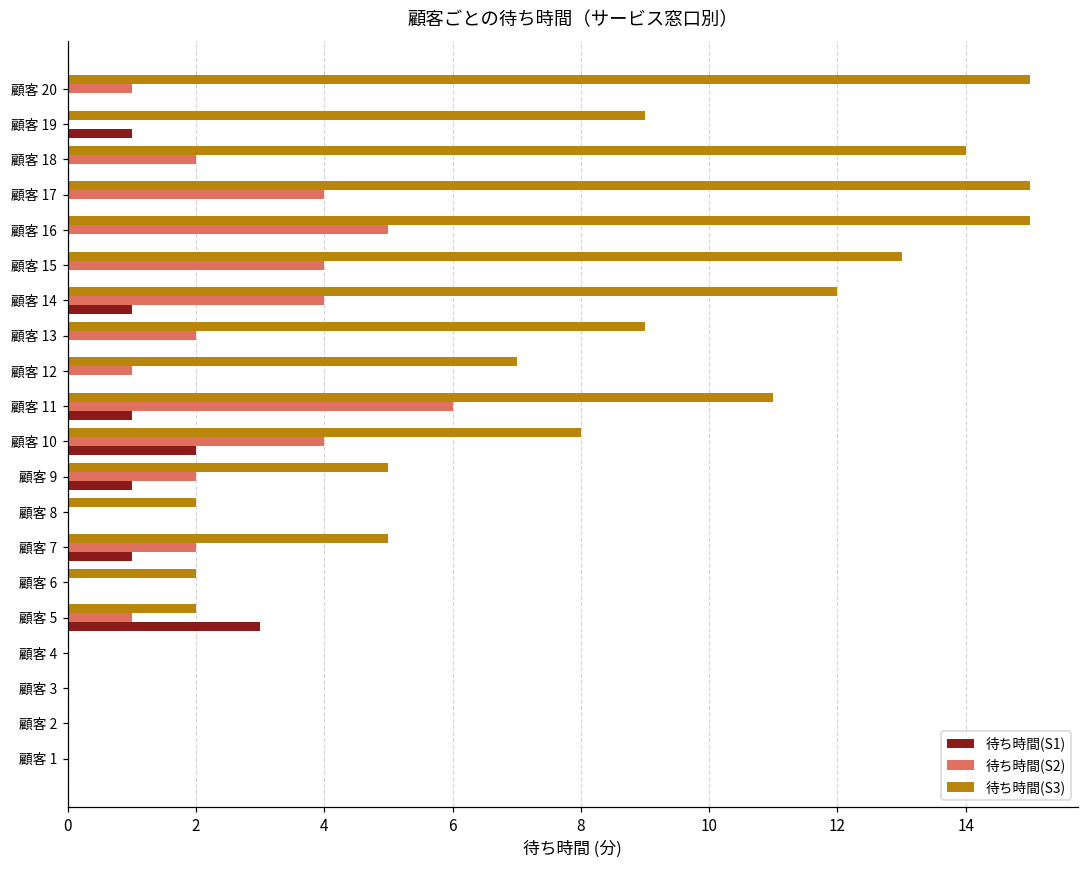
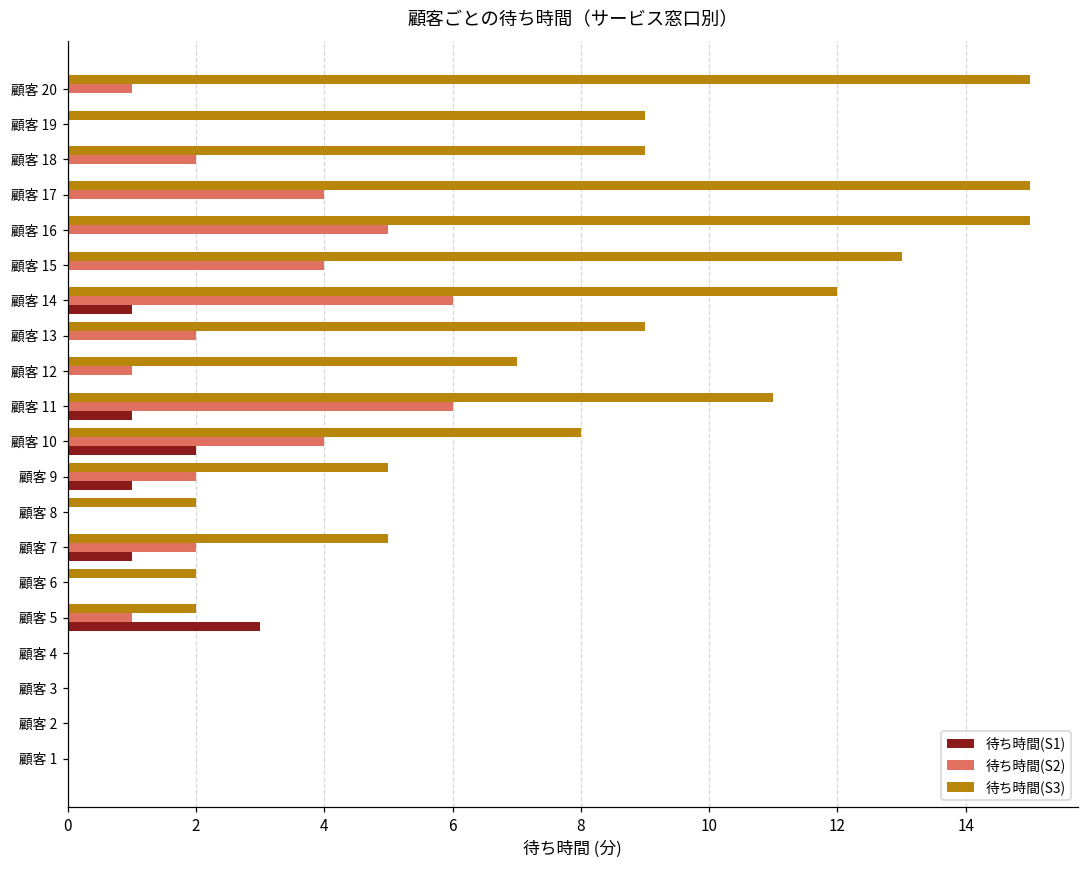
待ち時間(S1), 顧客 19: 1 -> 0
待ち時間(S3), 顧客 18: 14 -> 9
待ち時間(S2), 顧客 14: 4 -> 6
